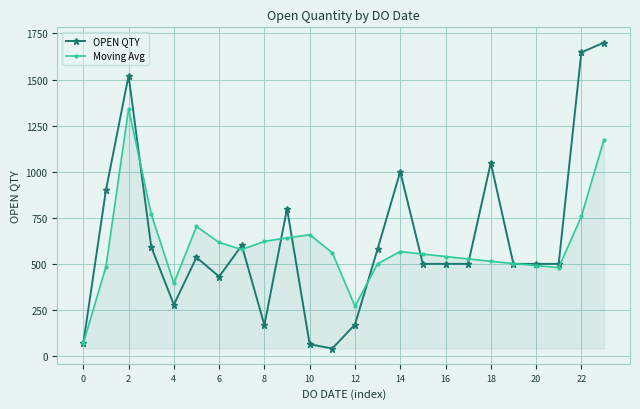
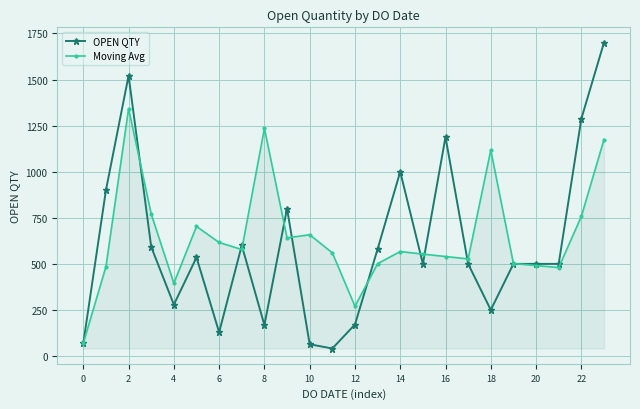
OPEN QTY, 6: 430 -> 130
Moving Avg, 8: 620 -> 1240
OPEN QTY, 16: 500 -> 1190
OPEN QTY, 18: 1050 -> 250
Moving Avg, 18: 510 -> 1120
OPEN QTY, 22: 1650 -> 1290
